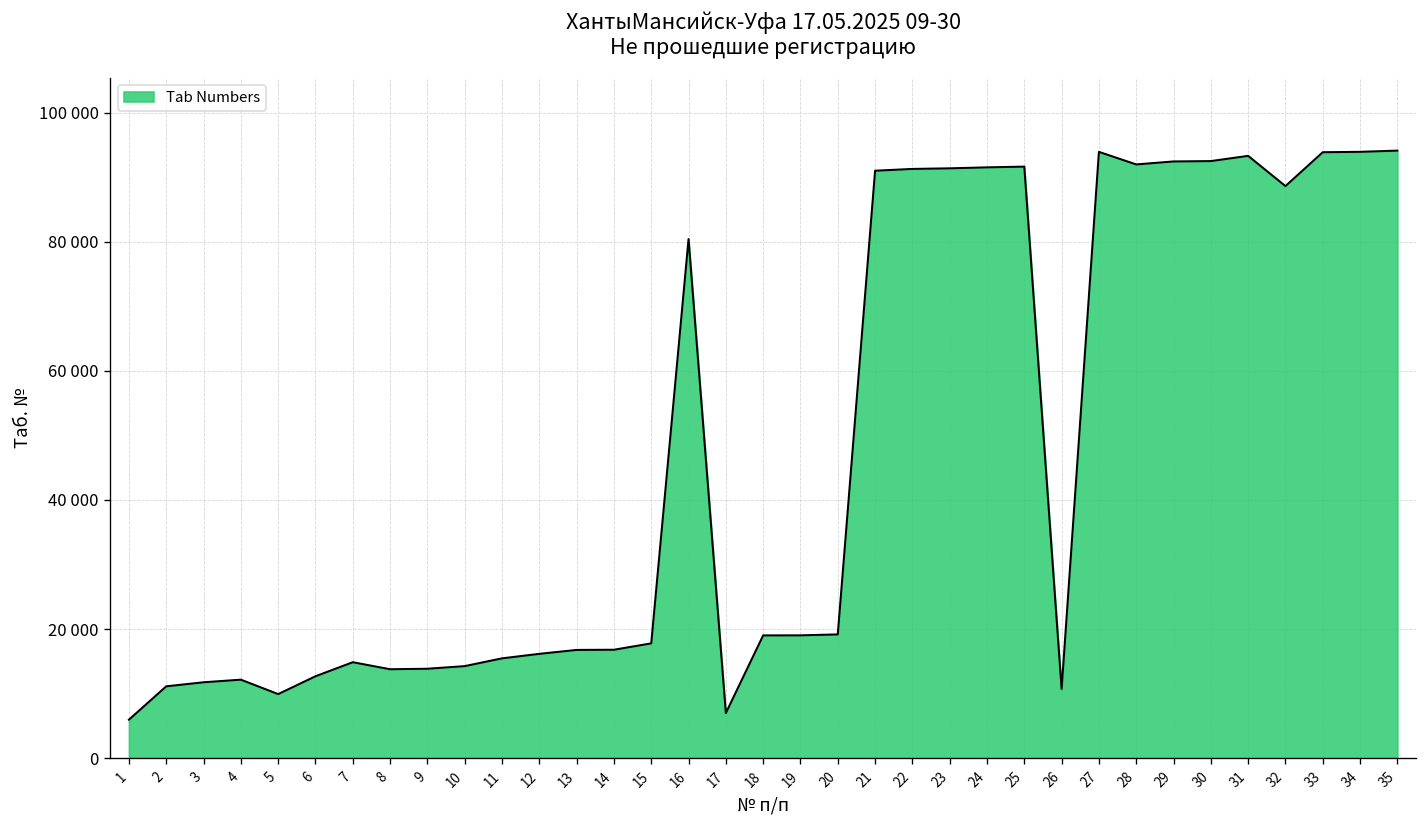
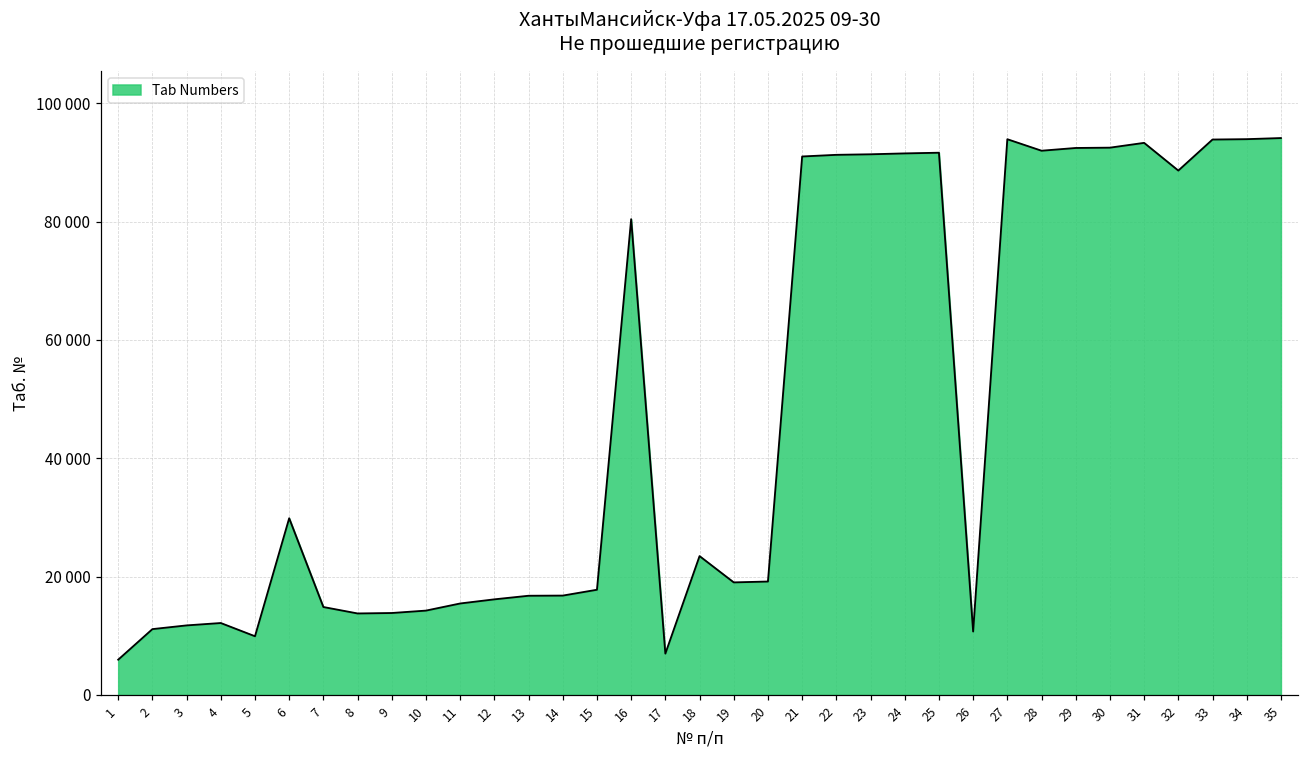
6: 13000 -> 30000
18: 19000 -> 23000
